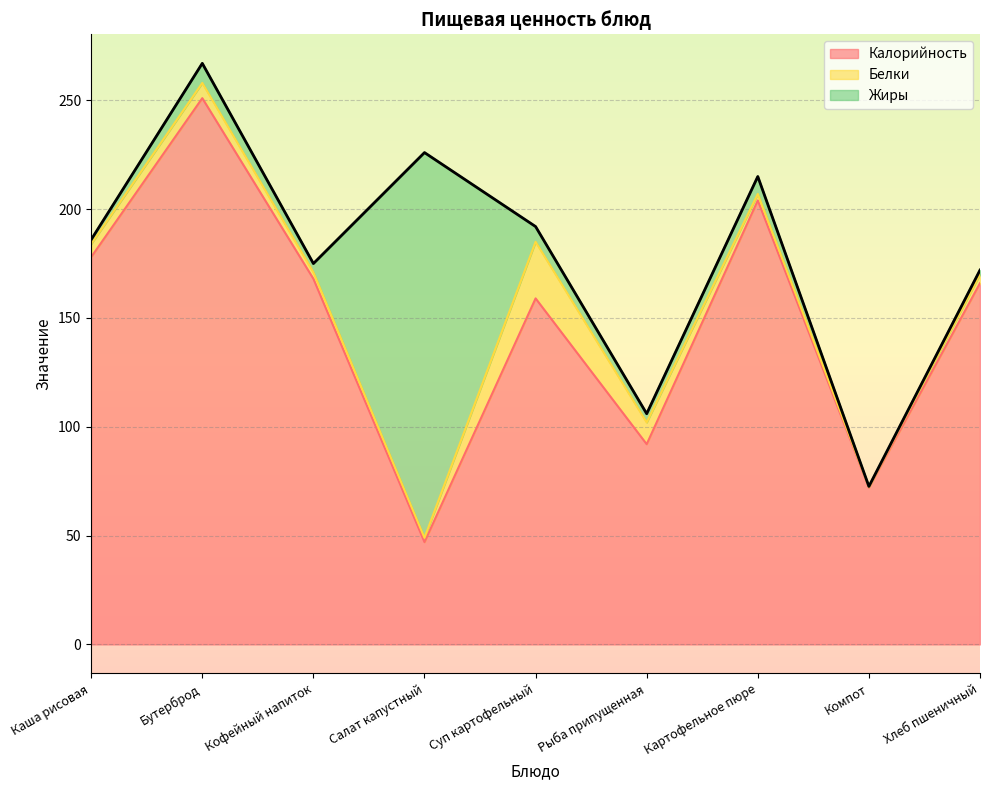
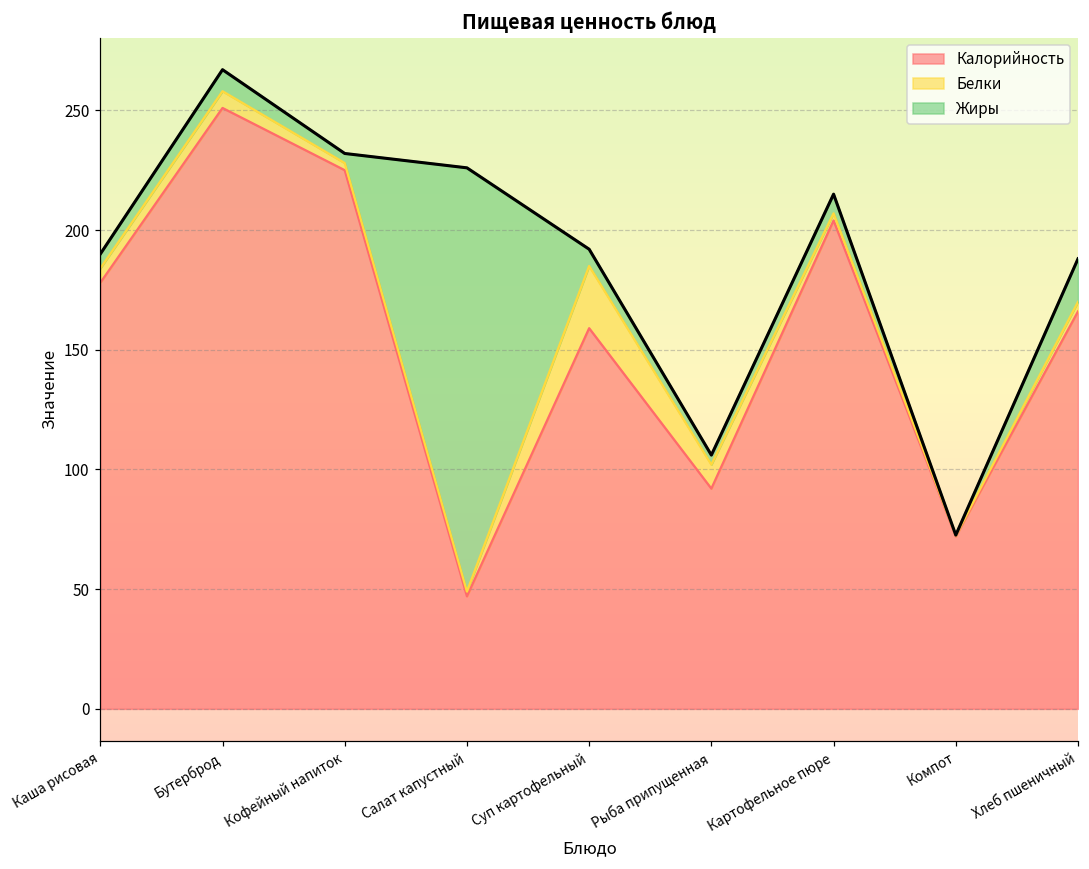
Жиры, Каша рисовая: 2 -> 6
Калорийность, Кофейный напиток: 168 -> 225
Жиры, Хлеб пшеничный: 2 -> 18
